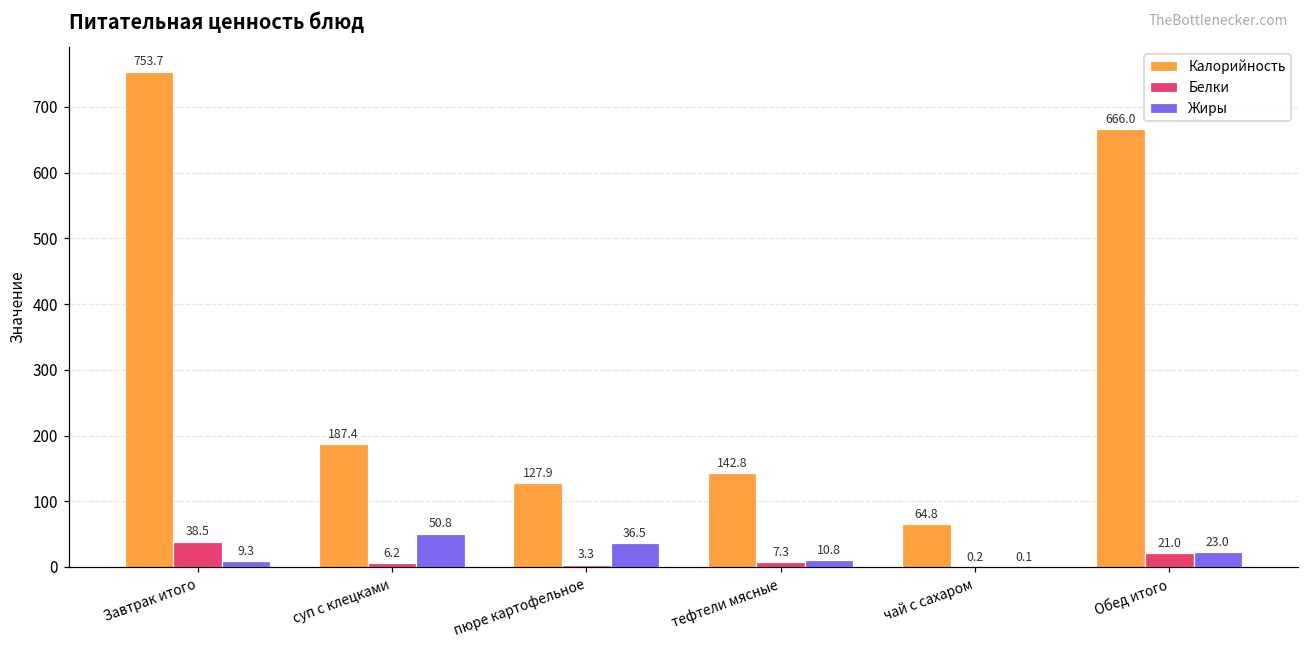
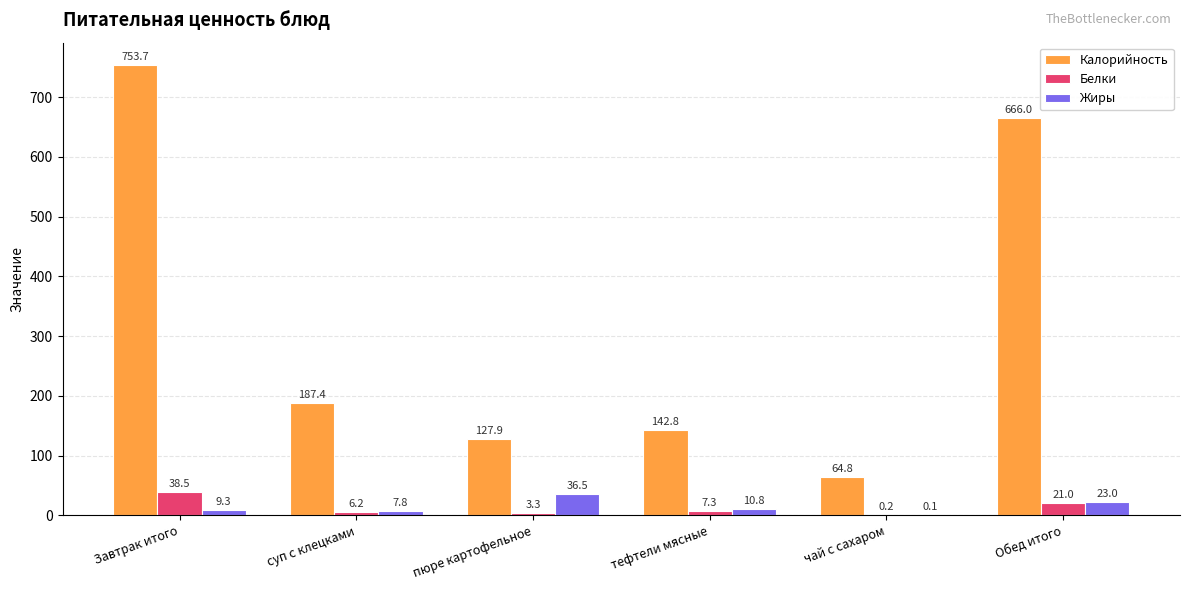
Жиры, суп с клецками: 50.8 -> 7.8
